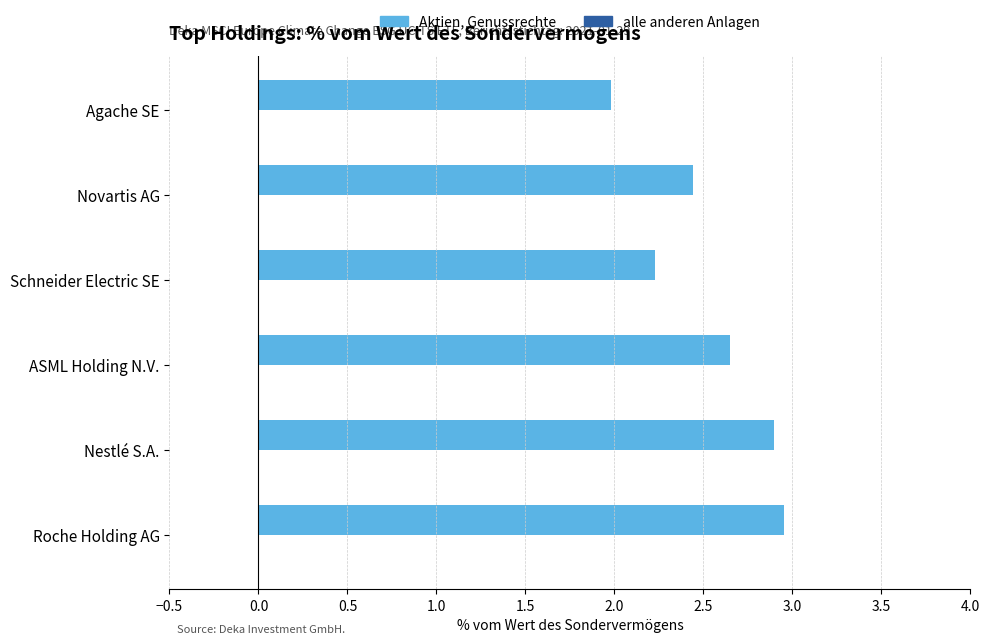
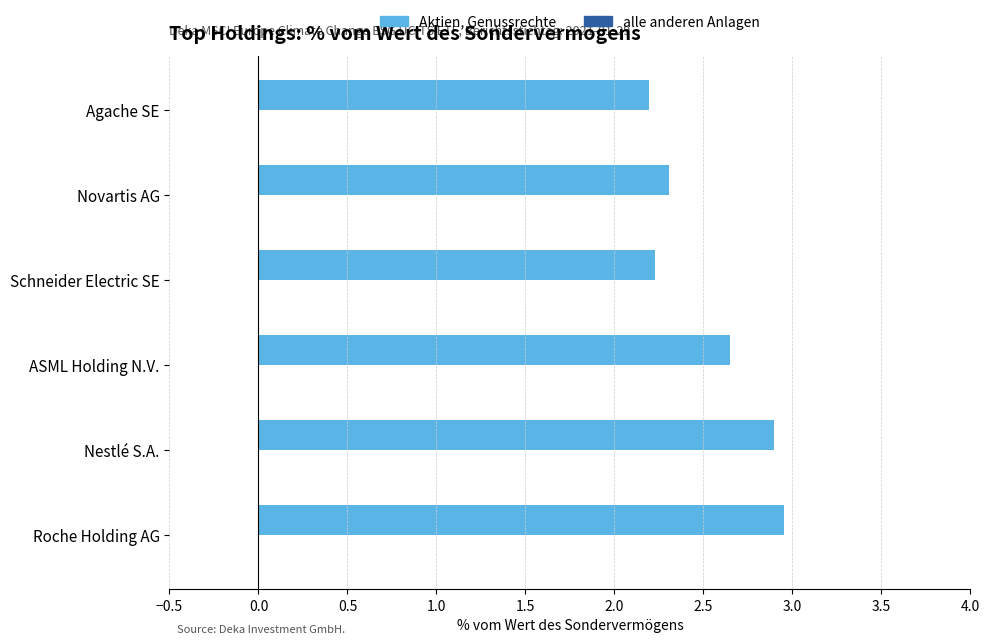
Aktien, Genussrechte, Agache SE: 1.98 -> 2.20
Aktien, Genussrechte, Novartis AG: 2.44 -> 2.31
